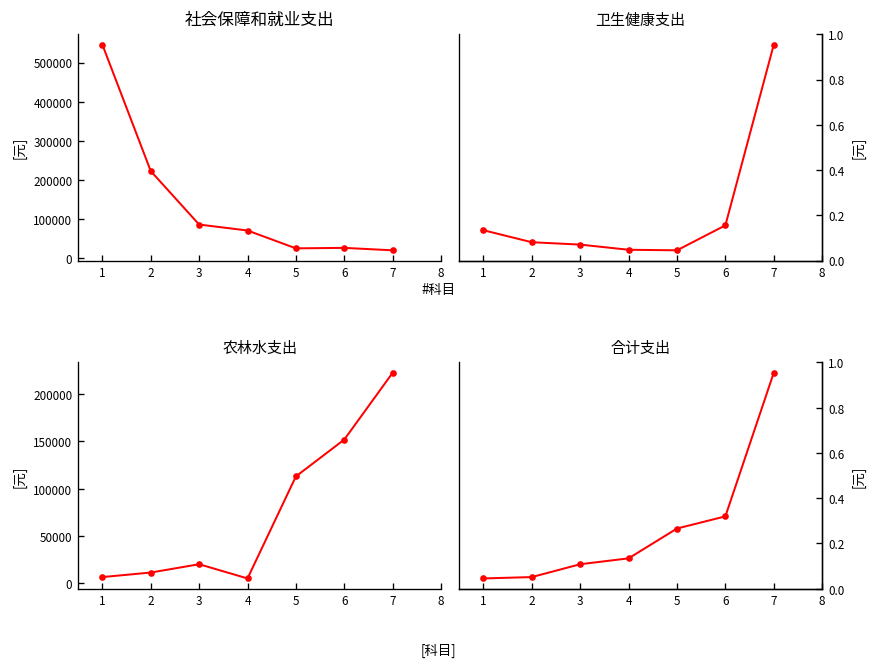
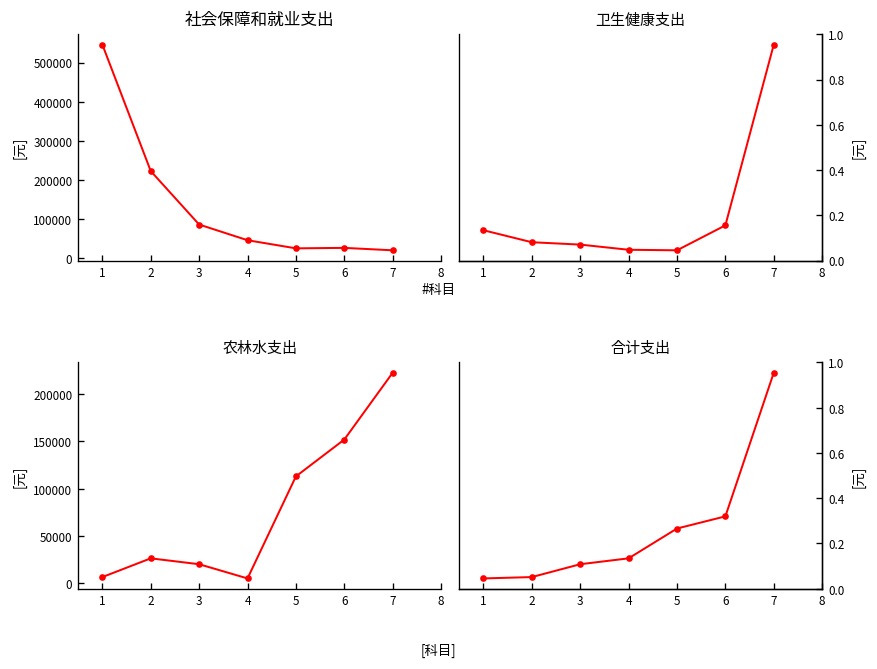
社会保障和就业支出, 4: 70000 -> 50000
农林水支出, 2: 10000 -> 30000
